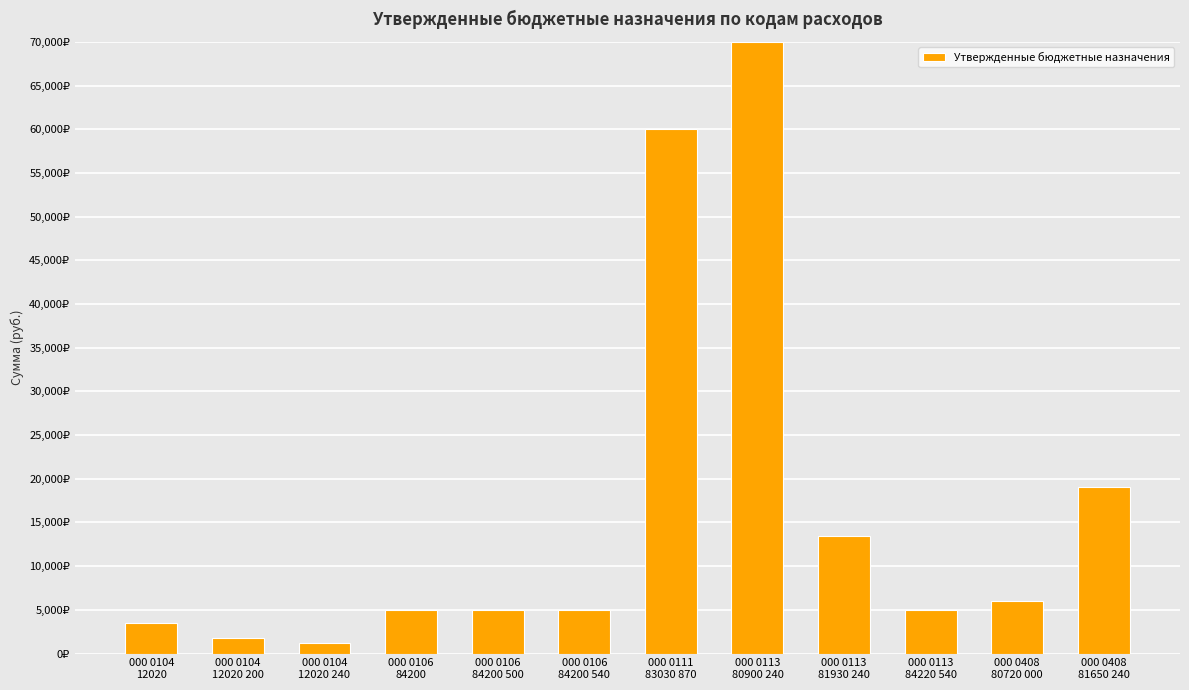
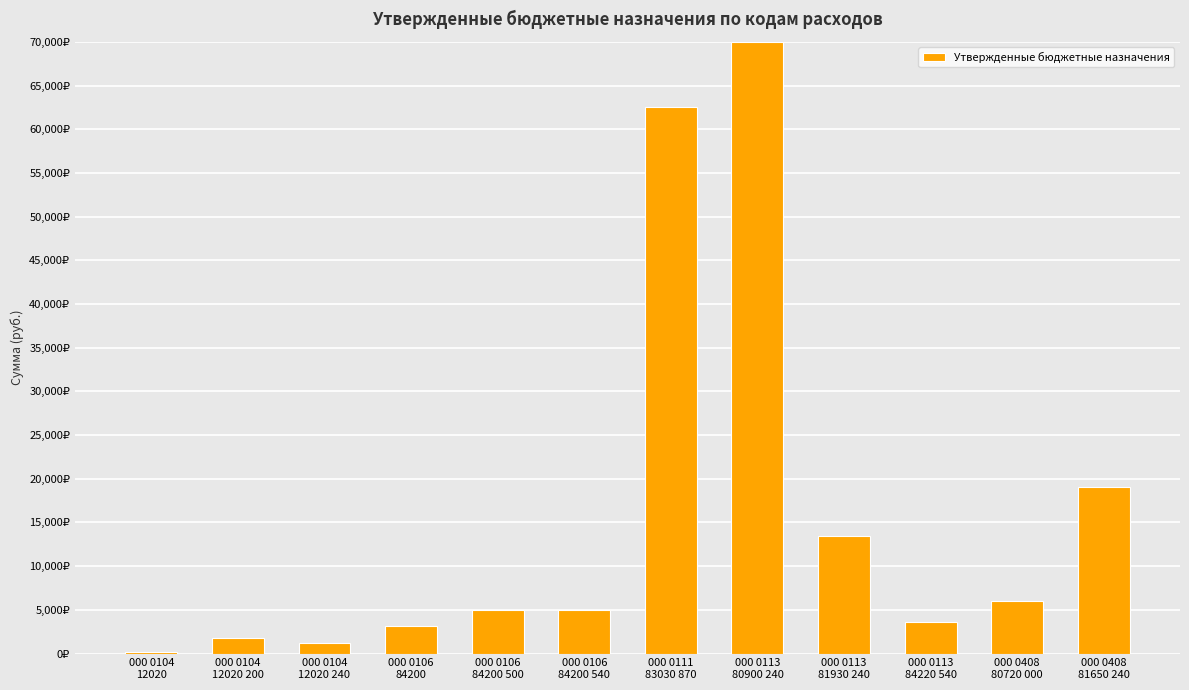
000 0104 12020: 4,000₽ -> 0₽
000 0106 84200: 5,000₽ -> 3,000₽
000 0111 83030 870: 60,000₽ -> 63,000₽
000 0113 84220 540: 5,000₽ -> 4,000₽
